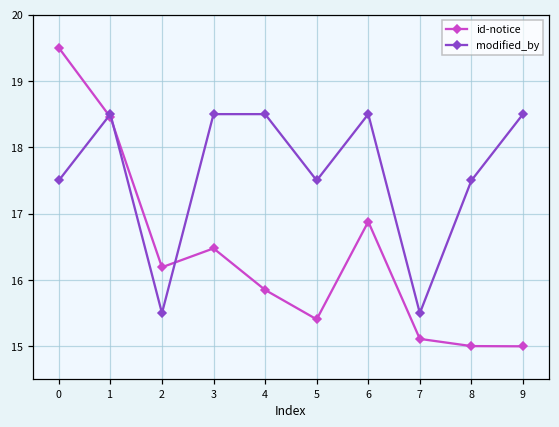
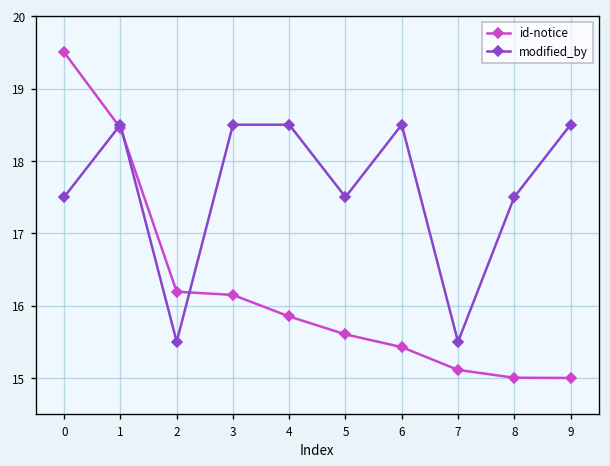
id-notice, 3: 16.5 -> 16.1
id-notice, 5: 15.4 -> 15.6
id-notice, 6: 16.9 -> 15.4
